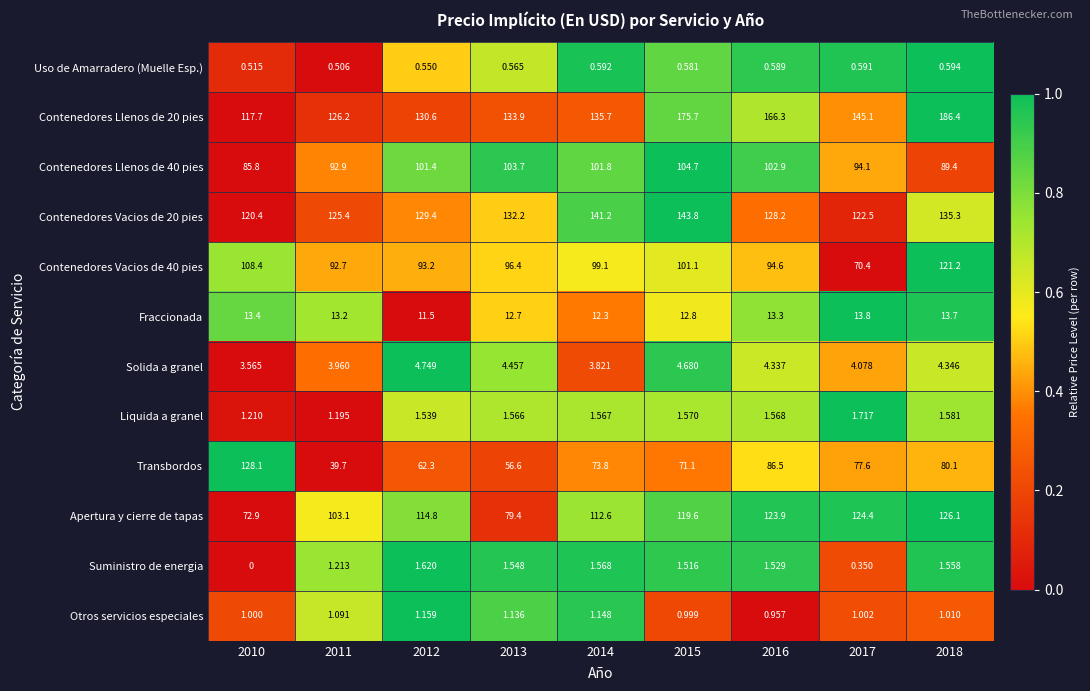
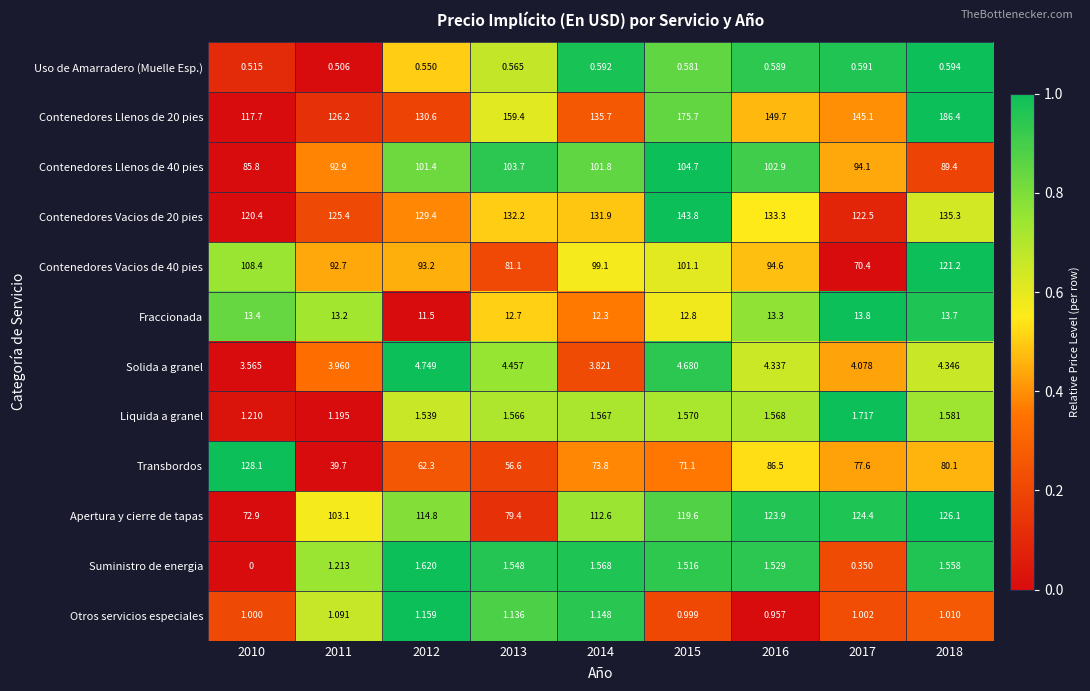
Contenedores Llenos de 20 pies, 2013: 133.9 -> 159.4
Contenedores Llenos de 20 pies, 2016: 166.3 -> 149.7
Contenedores Vacios de 20 pies, 2014: 141.2 -> 131.9
Contenedores Vacios de 20 pies, 2016: 128.2 -> 133.3
Contenedores Vacios de 40 pies, 2013: 96.4 -> 81.1
